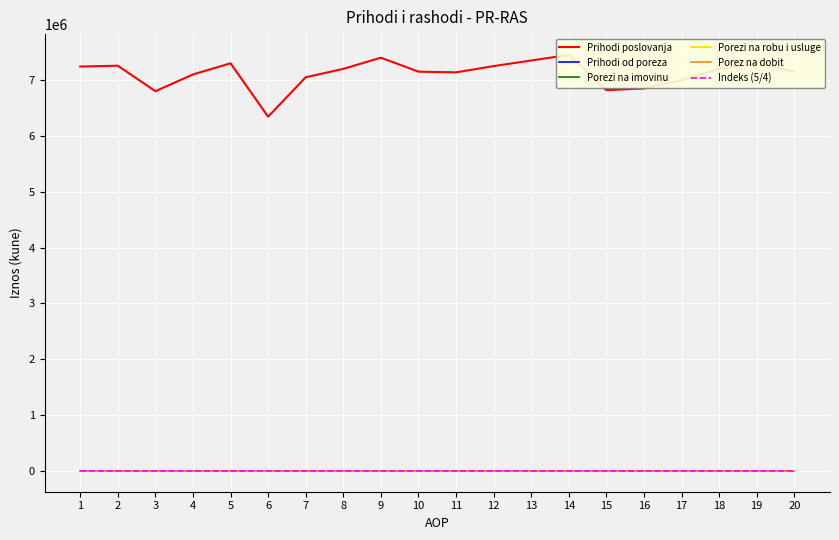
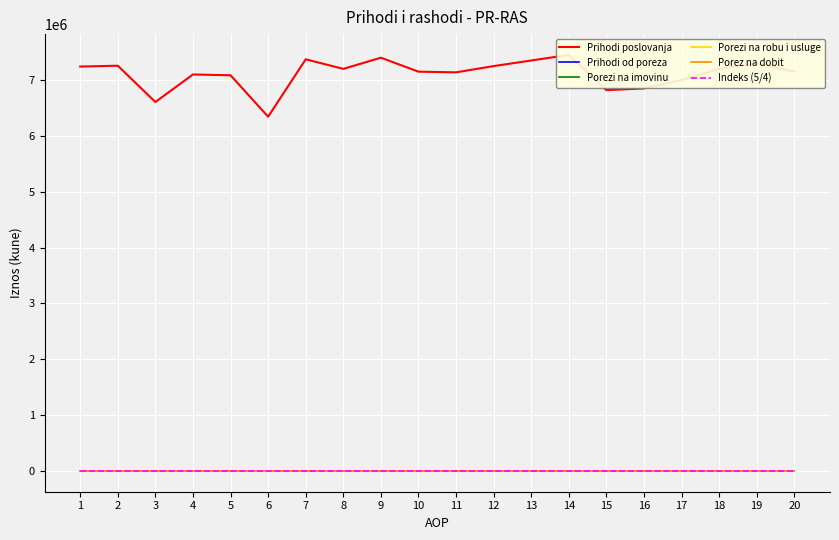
Prihodi poslovanja, 3: 6800000 -> 6600000
Prihodi poslovanja, 5: 7300000 -> 7100000
Prihodi poslovanja, 7: 7100000 -> 7400000
